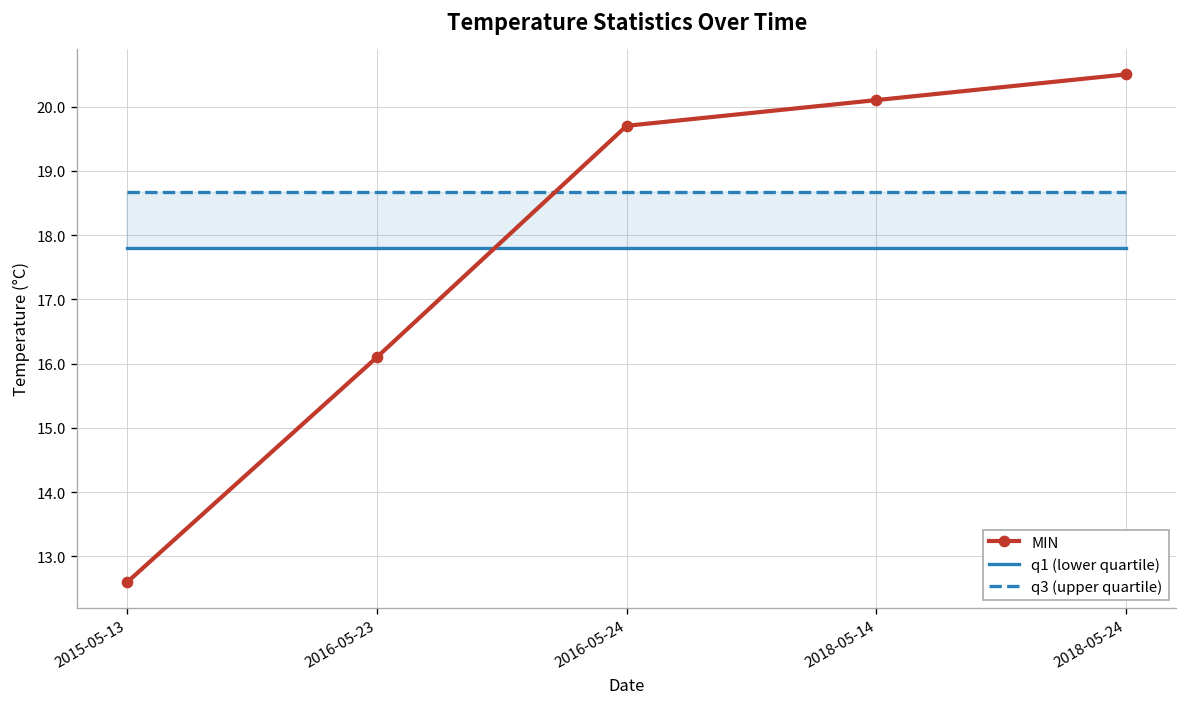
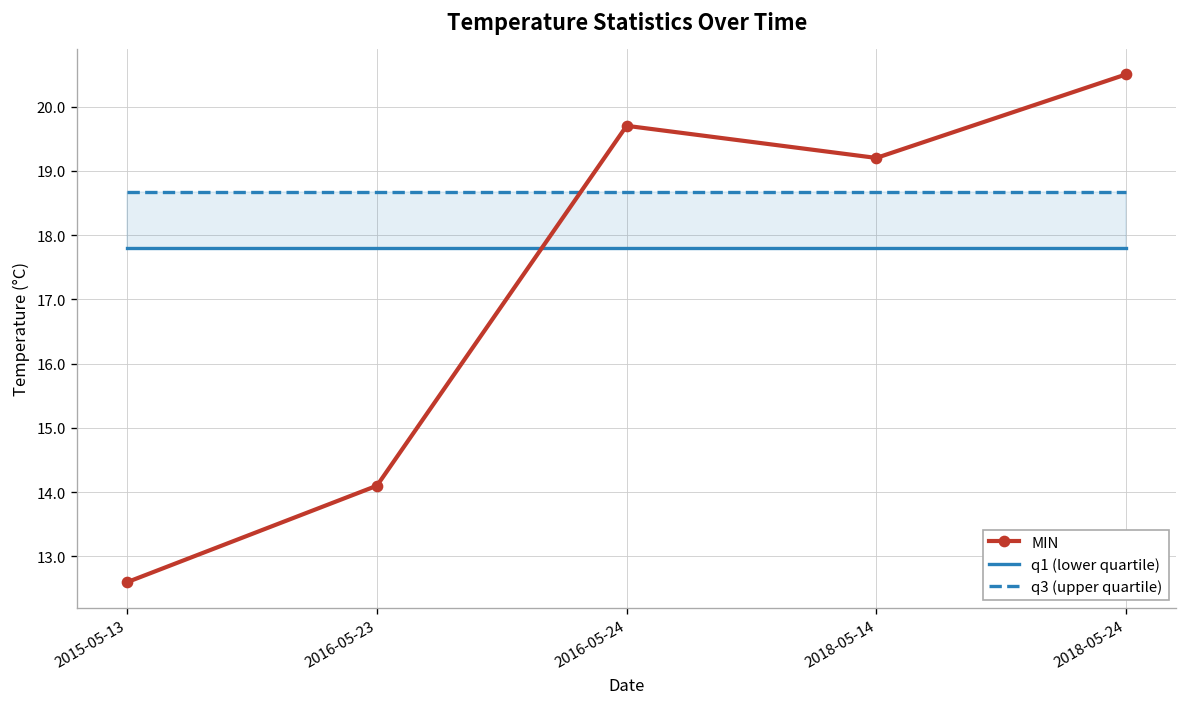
MIN, 2016-05-23: 16.1 -> 14.1
MIN, 2018-05-14: 20.1 -> 19.2
